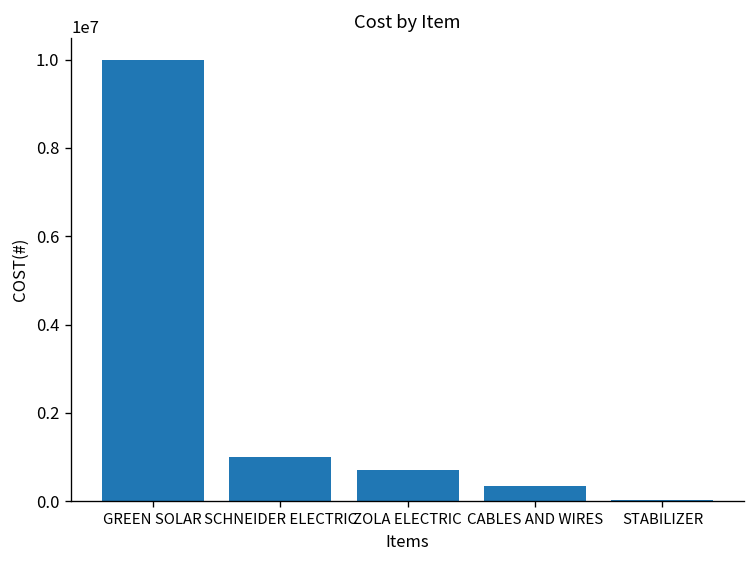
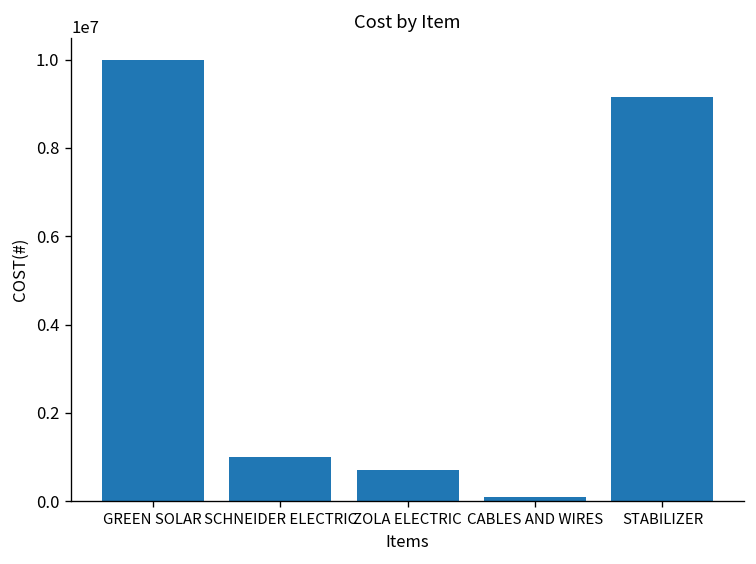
CABLES AND WIRES: 300000 -> 100000
STABILIZER: 0 -> 9200000
